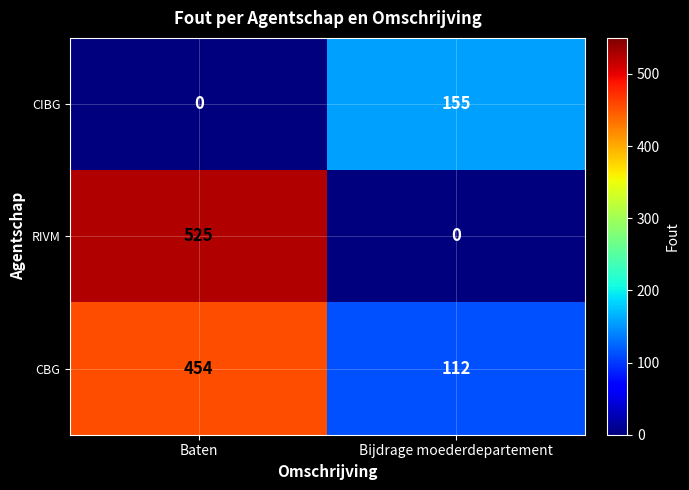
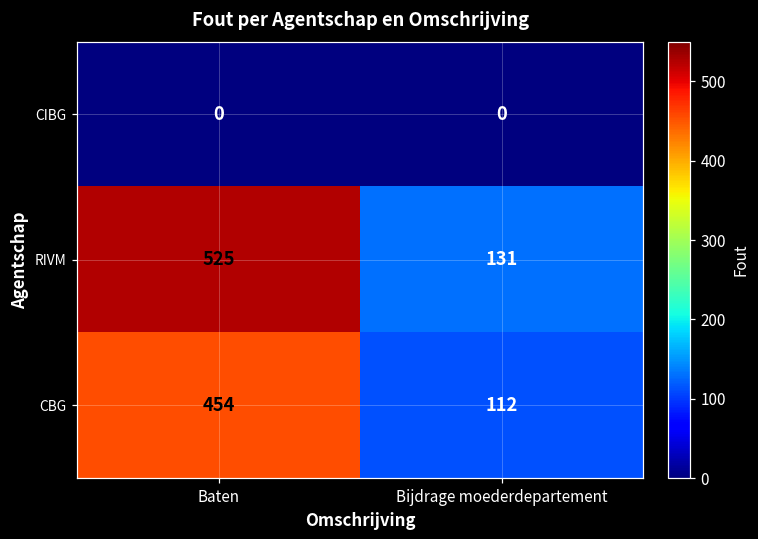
CIBG, Bijdrage moederdepartement: 155 -> 0
RIVM, Bijdrage moederdepartement: 0 -> 131
